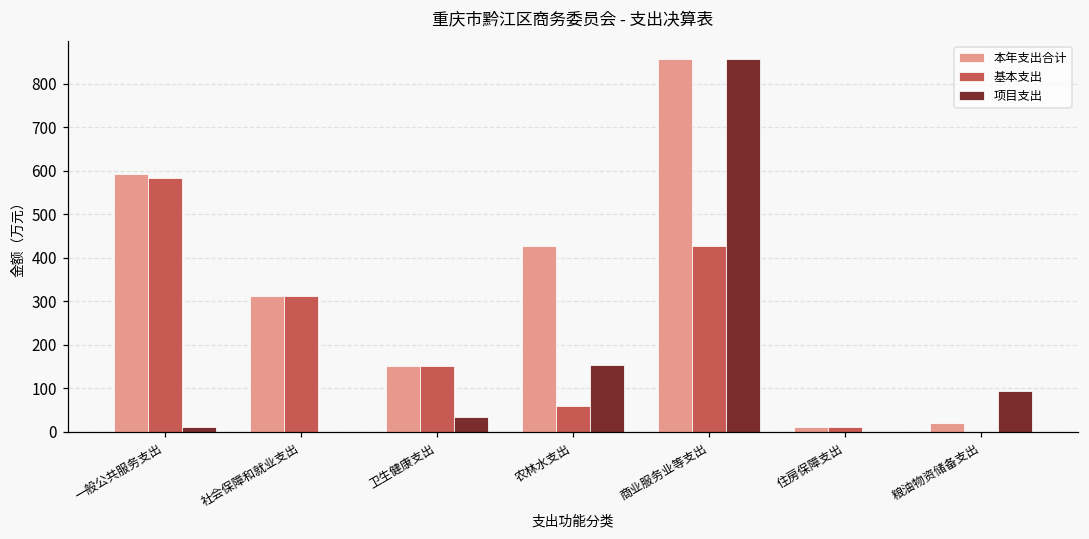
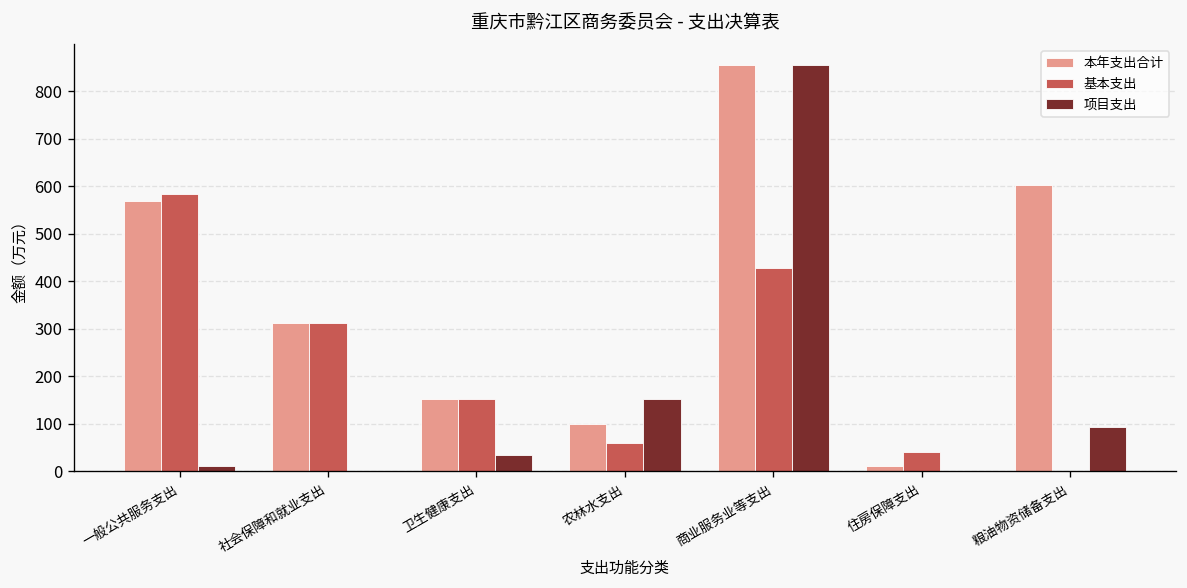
本年支出合计, 一般公共服务支出: 590 -> 570
本年支出合计, 农林水支出: 430 -> 100
基本支出, 住房保障支出: 10 -> 40
本年支出合计, 粮油物资储备支出: 20 -> 600
